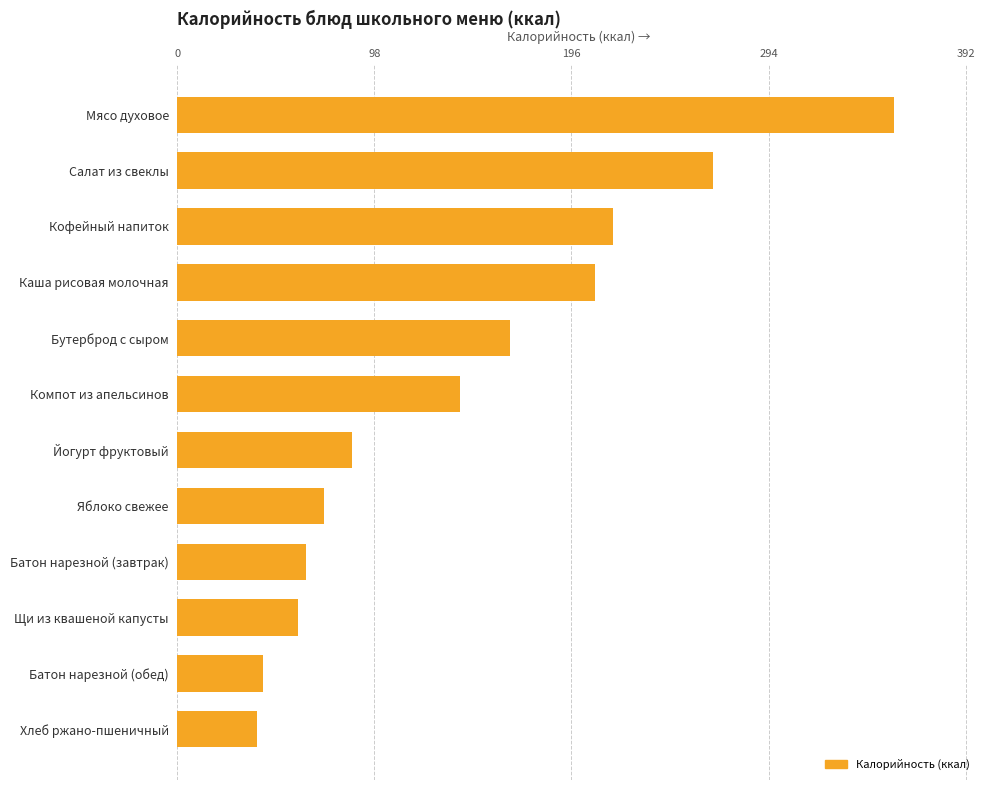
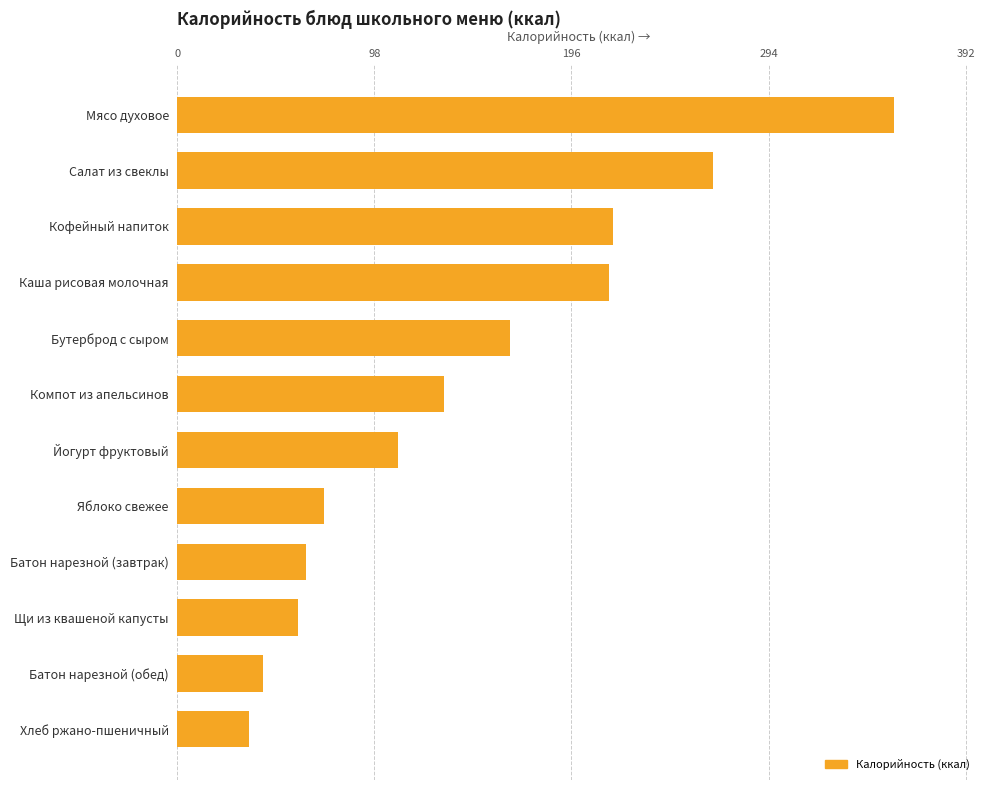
Каша рисовая молочная: 208 -> 215
Компот из апельсинов: 141 -> 133
Йогурт фруктовый: 87 -> 110
Хлеб ржано-пшеничный: 40 -> 36
